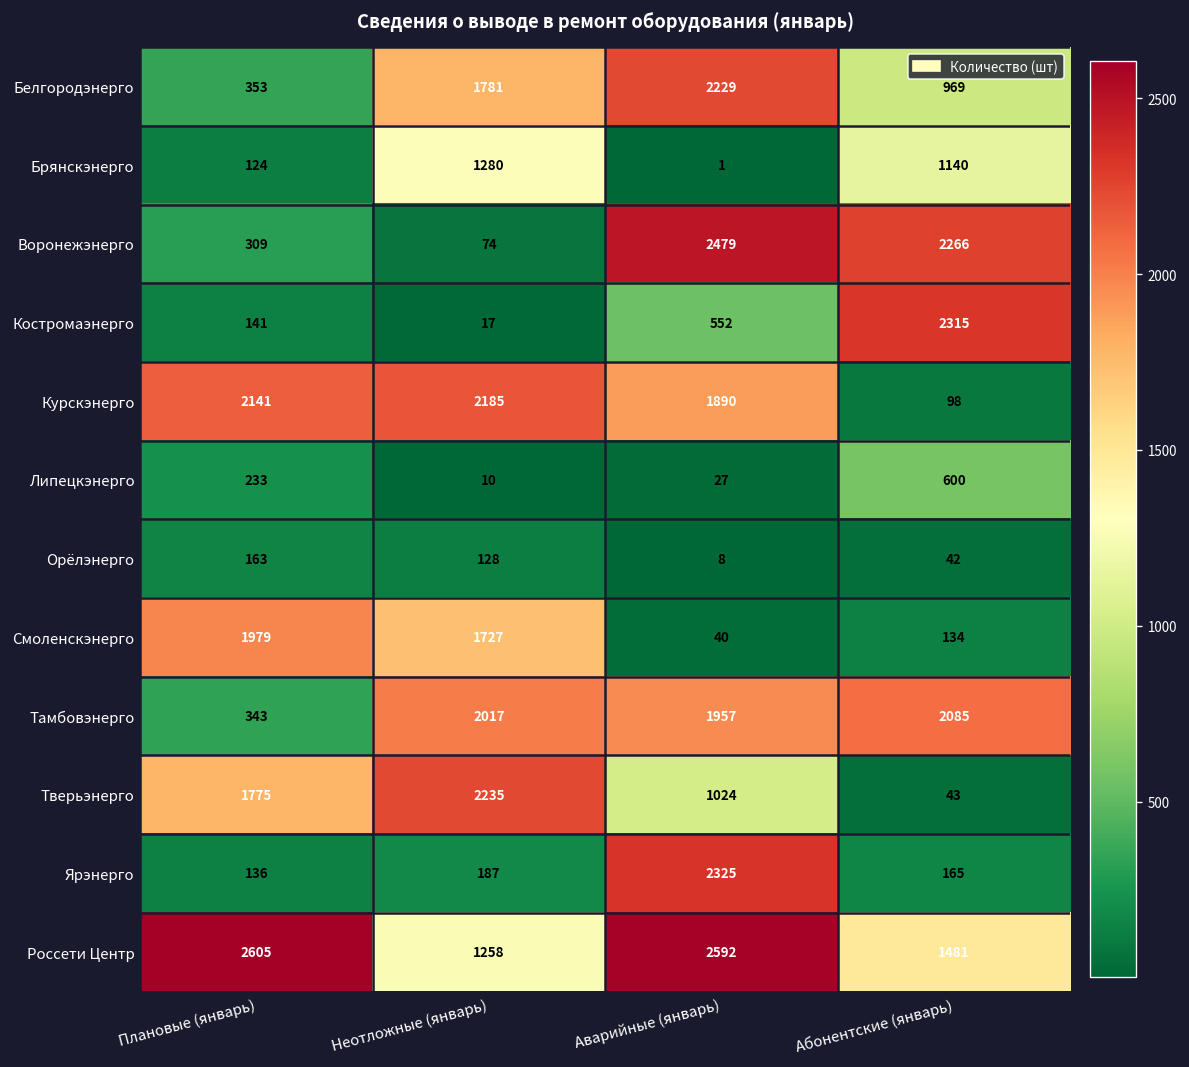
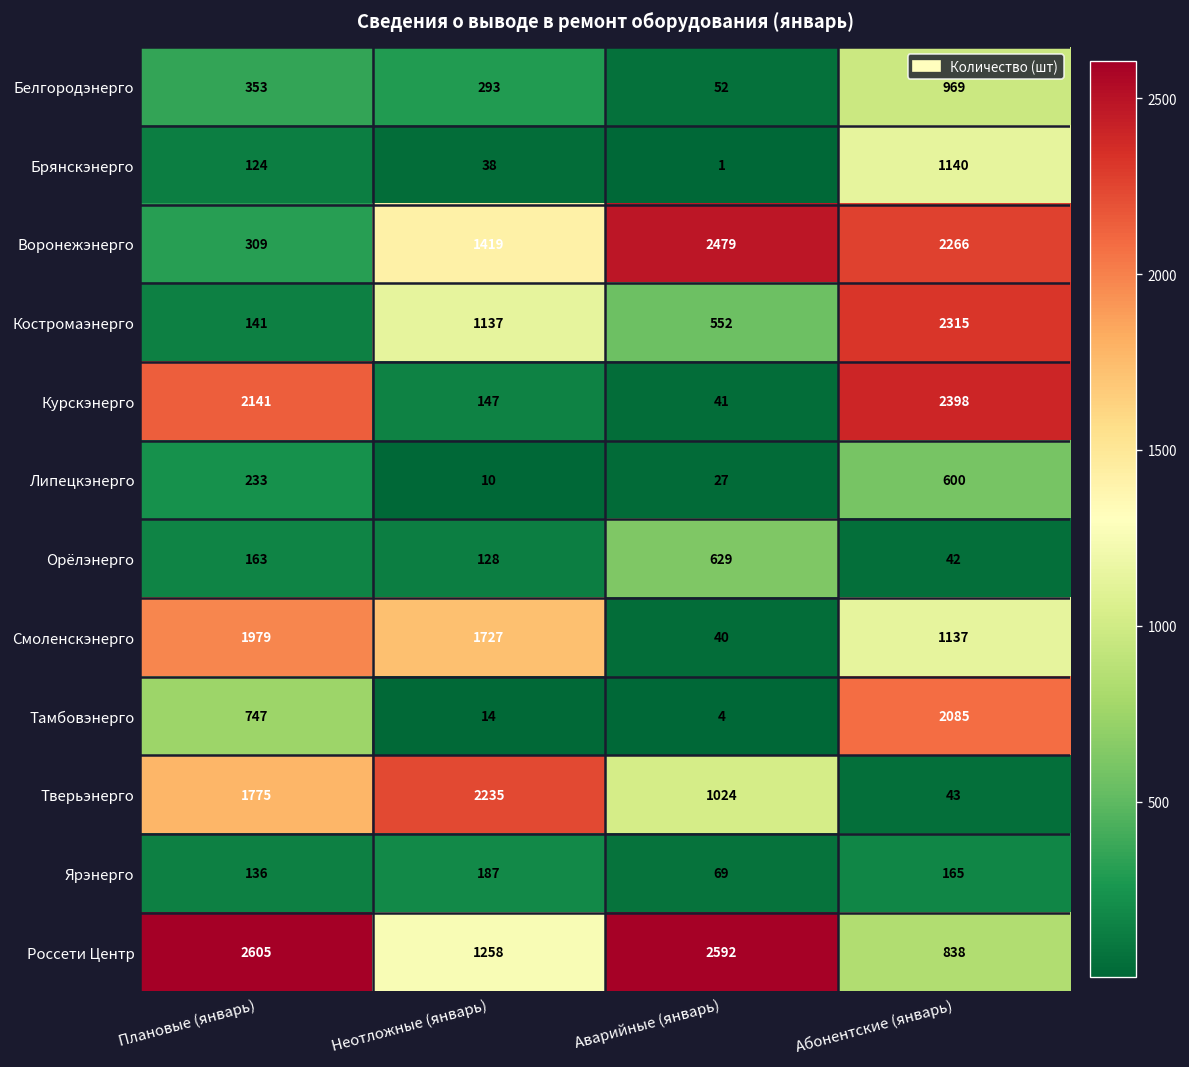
Белгородэнерго, Неотложные (январь): 1781 -> 293
Белгородэнерго, Аварийные (январь): 2229 -> 52
Брянскэнерго, Неотложные (январь): 1280 -> 38
Воронежэнерго, Неотложные (январь): 74 -> 1419
Костромаэнерго, Неотложные (январь): 17 -> 1137
Курскэнерго, Неотложные (январь): 2185 -> 147
Курскэнерго, Аварийные (январь): 1890 -> 41
Курскэнерго, Абонентские (январь): 98 -> 2398
Орёлэнерго, Аварийные (январь): 8 -> 629
Смоленскэнерго, Абонентские (январь): 134 -> 1137
Тамбовэнерго, Плановые (январь): 343 -> 747
Тамбовэнерго, Неотложные (январь): 2017 -> 14
Тамбовэнерго, Аварийные (январь): 1957 -> 4
Ярэнерго, Аварийные (январь): 2325 -> 69
Россети Центр, Абонентские (январь): 1481 -> 838
